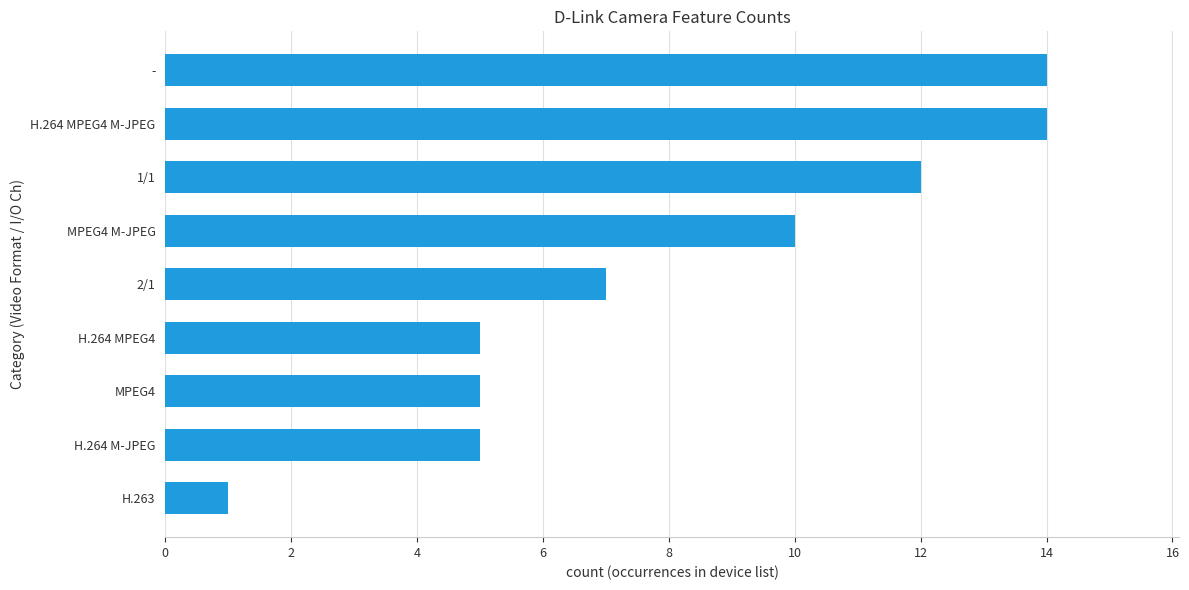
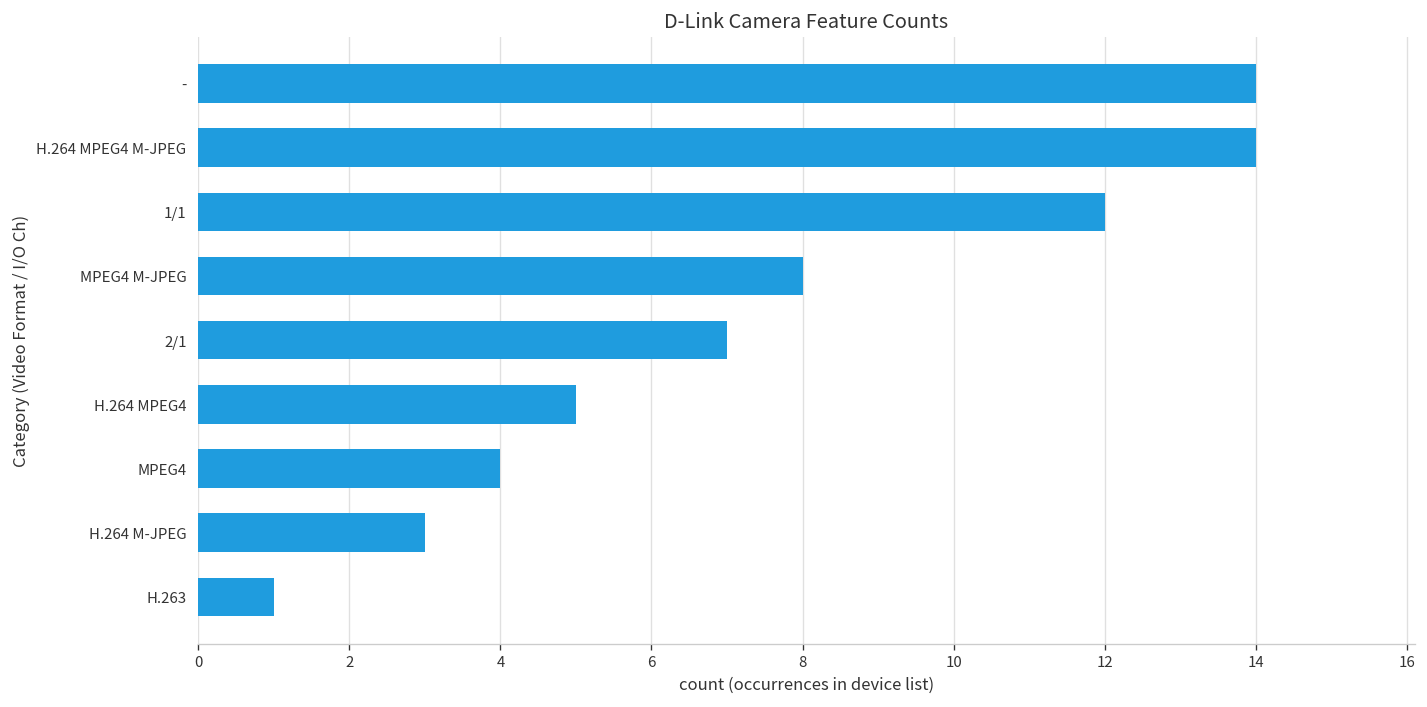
MPEG4 M-JPEG: 10 -> 8
MPEG4: 5 -> 4
H.264 M-JPEG: 5 -> 3
